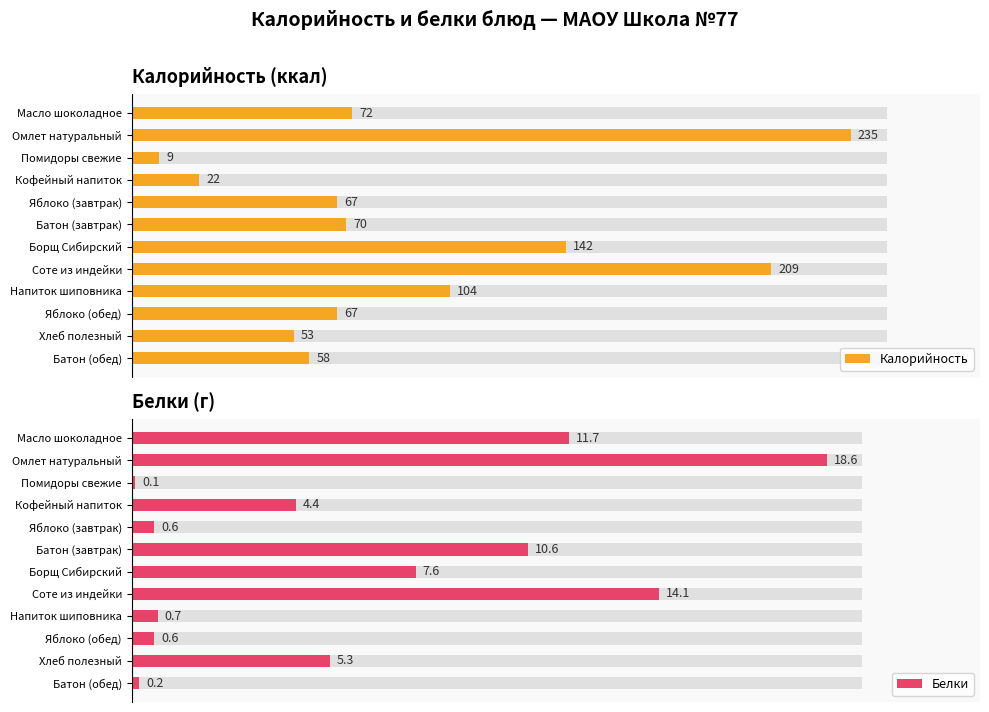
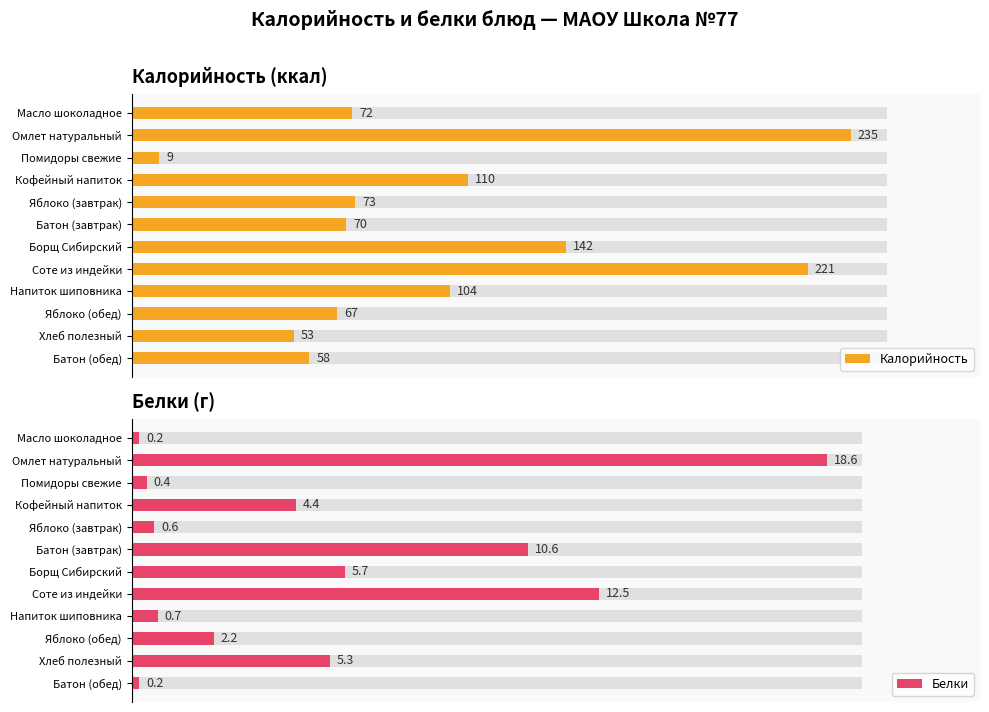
Калорийность (ккал), Калорийность, Кофейный напиток: 22 -> 110
Калорийность (ккал), Калорийность, Яблоко (завтрак): 67 -> 73
Калорийность (ккал), Калорийность, Соте из индейки: 209 -> 221
Белки (г), Белки, Масло шоколадное: 11.7 -> 0.2
Белки (г), Белки, Помидоры свежие: 0.1 -> 0.4
Белки (г), Белки, Борщ Сибирский: 7.6 -> 5.7
Белки (г), Белки, Соте из индейки: 14.1 -> 12.5
Белки (г), Белки, Яблоко (обед): 0.6 -> 2.2
